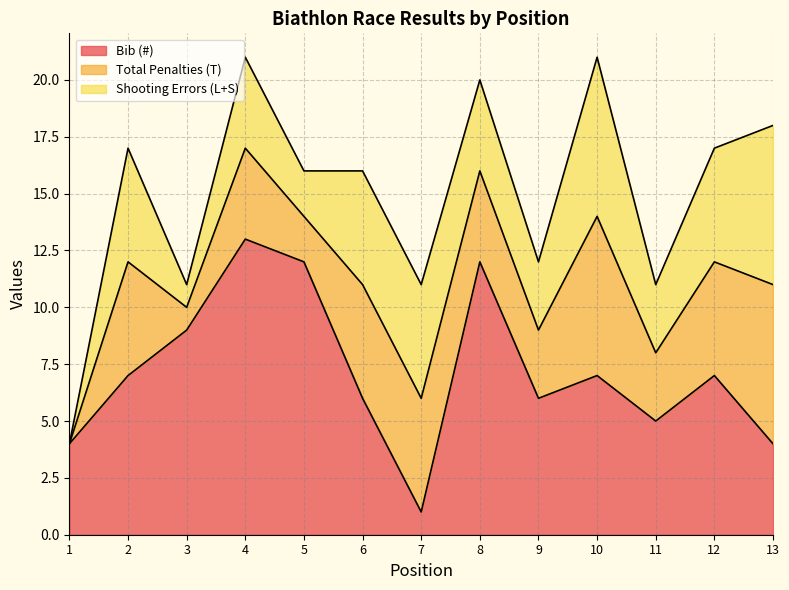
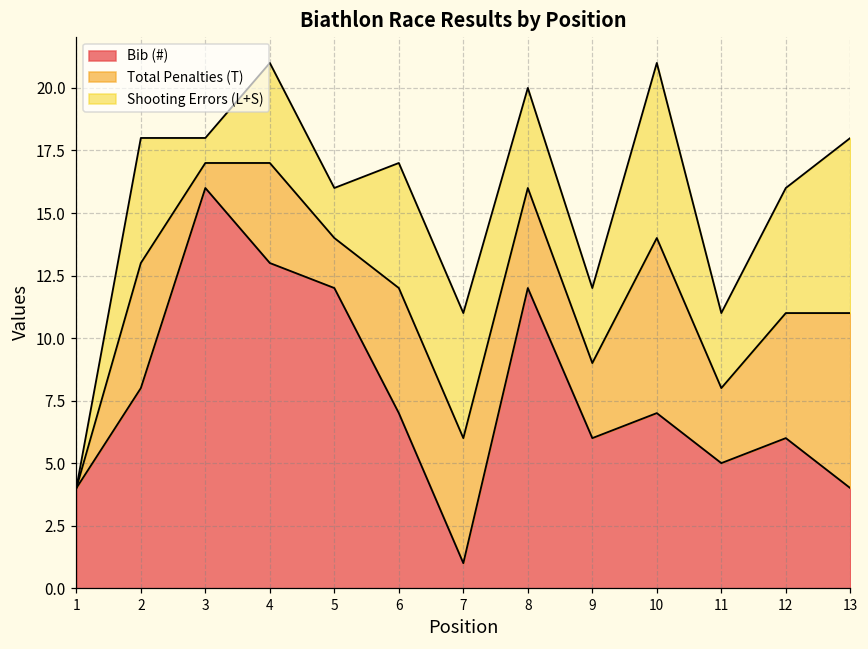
Bib (#), 2: 7 -> 8
Bib (#), 3: 9 -> 16
Bib (#), 6: 6 -> 7
Bib (#), 12: 7 -> 6
